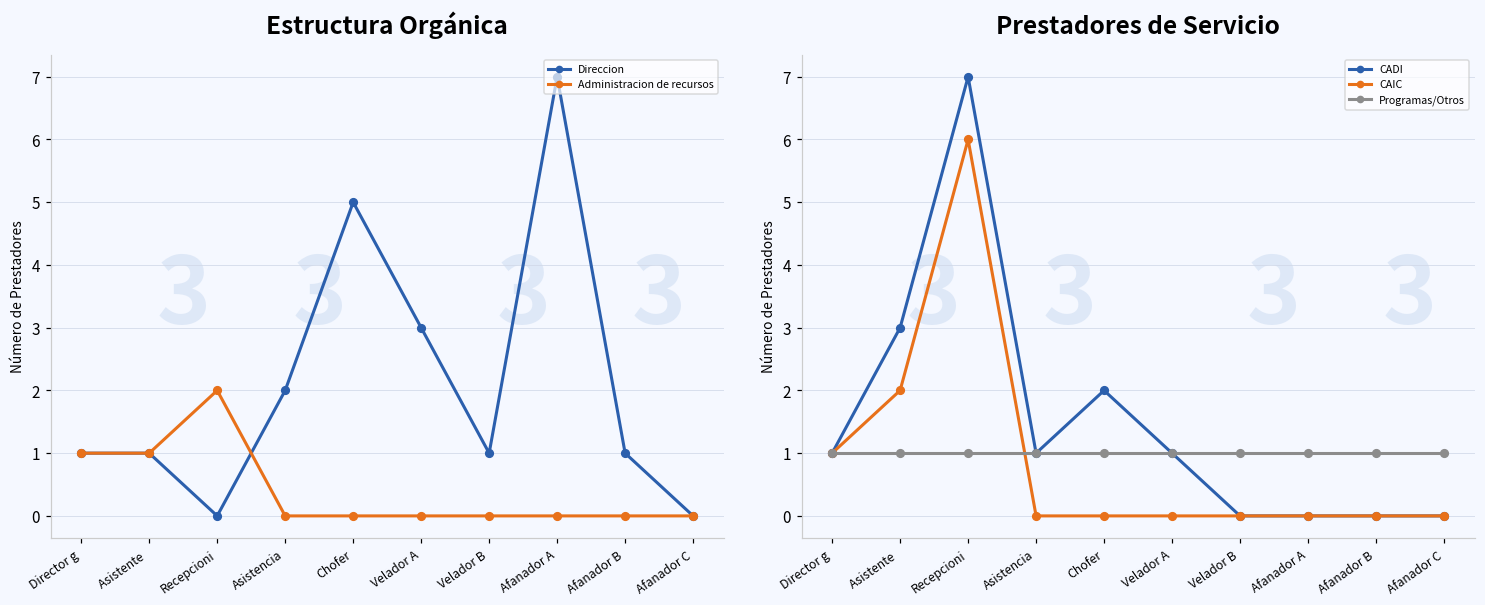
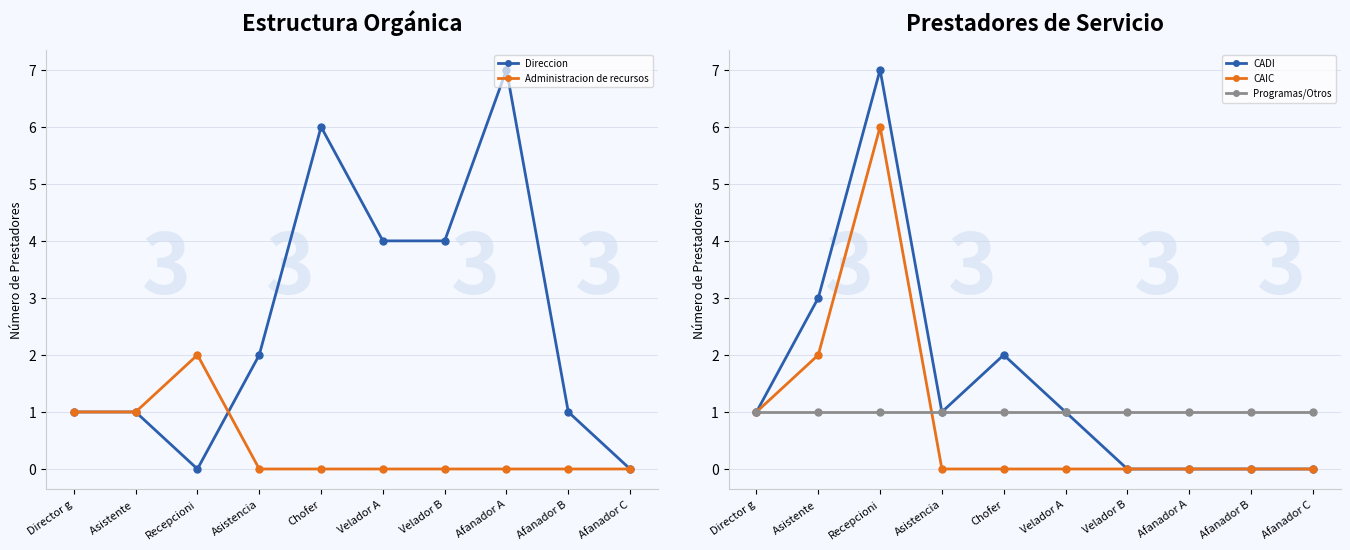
Estructura Orgánica, Direccion, Chofer: 5 -> 6
Estructura Orgánica, Direccion, Velador A: 3 -> 4
Estructura Orgánica, Direccion, Velador B: 1 -> 4
